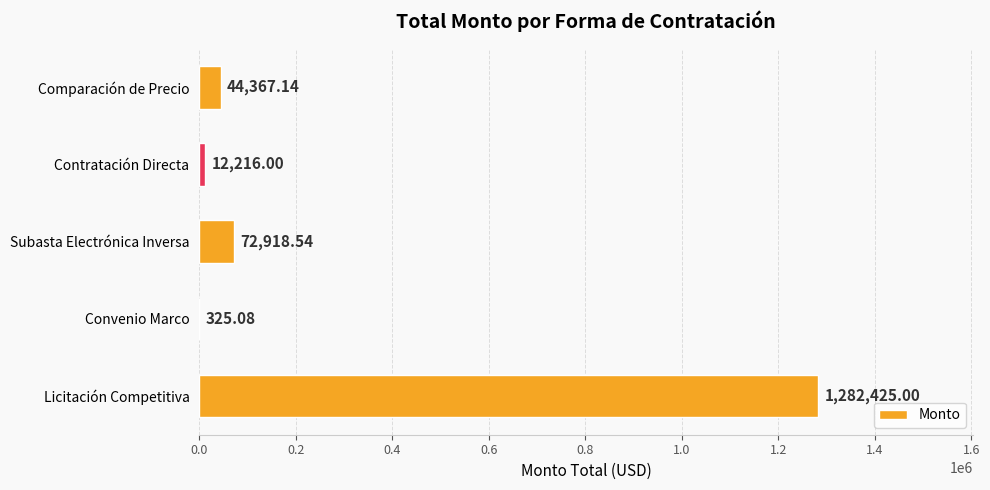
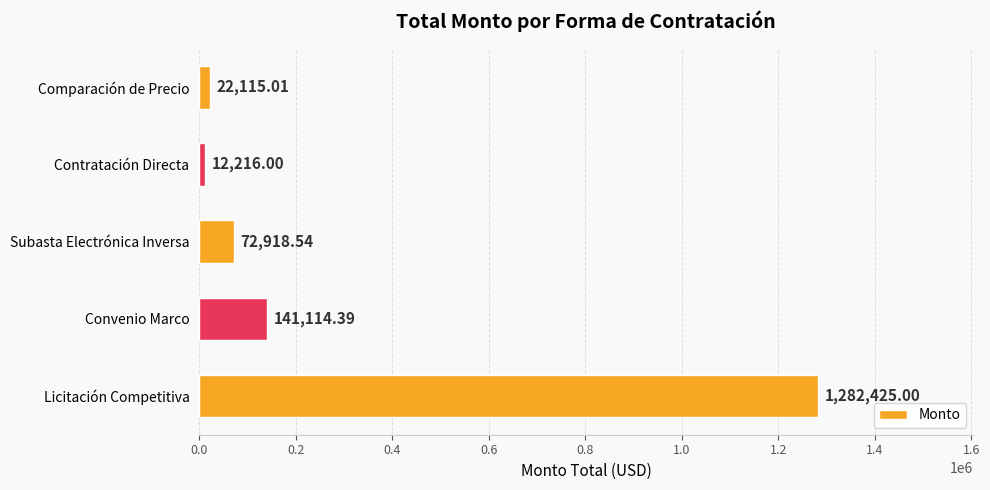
Comparación de Precio: 44,367.14 -> 22,115.01
Convenio Marco: 325.08 -> 141,114.39
